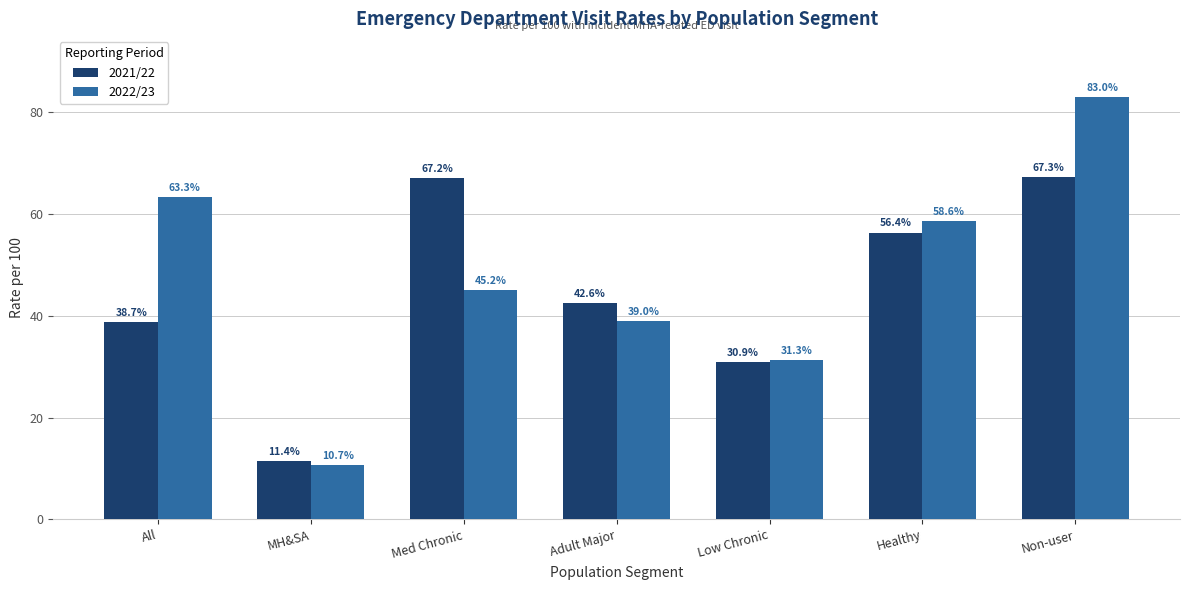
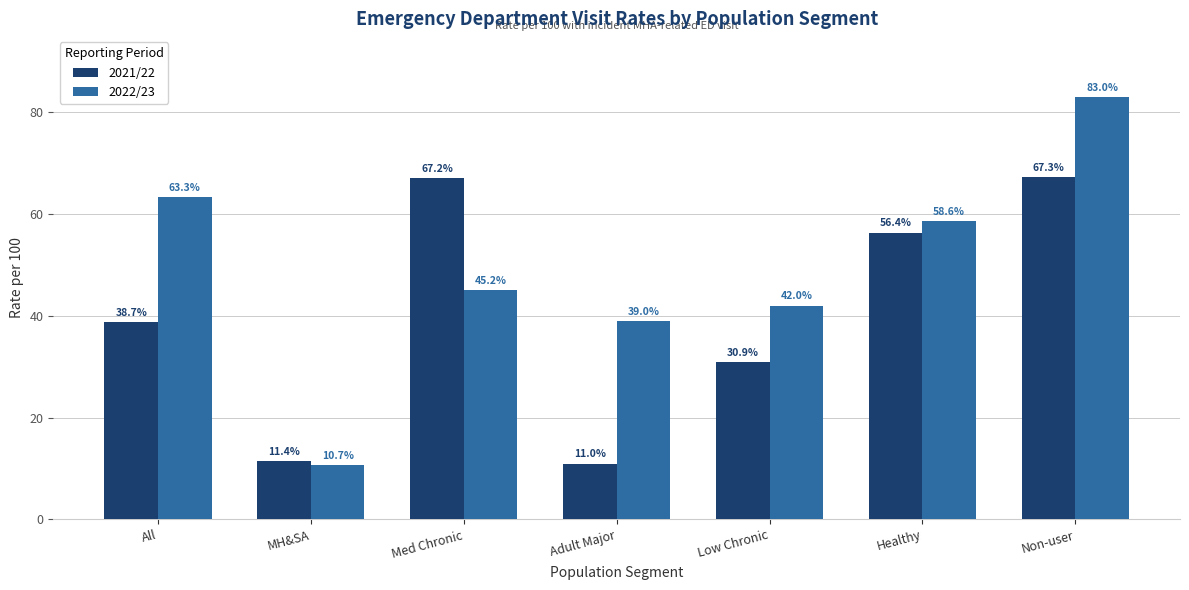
2021/22, Adult Major: 42.6% -> 11.0%
2022/23, Low Chronic: 31.3% -> 42.0%
